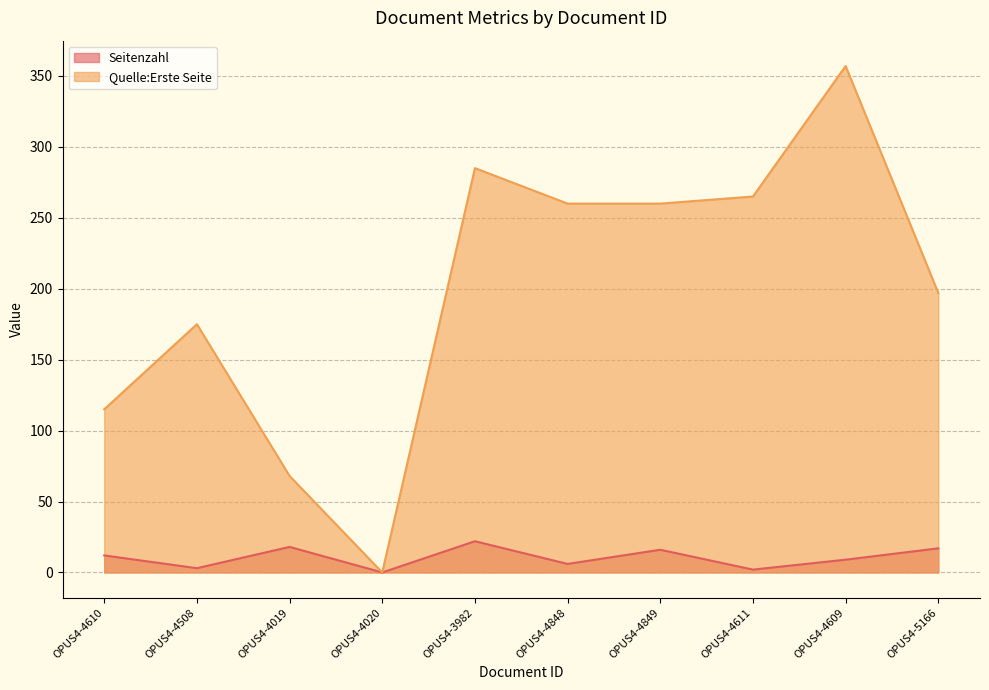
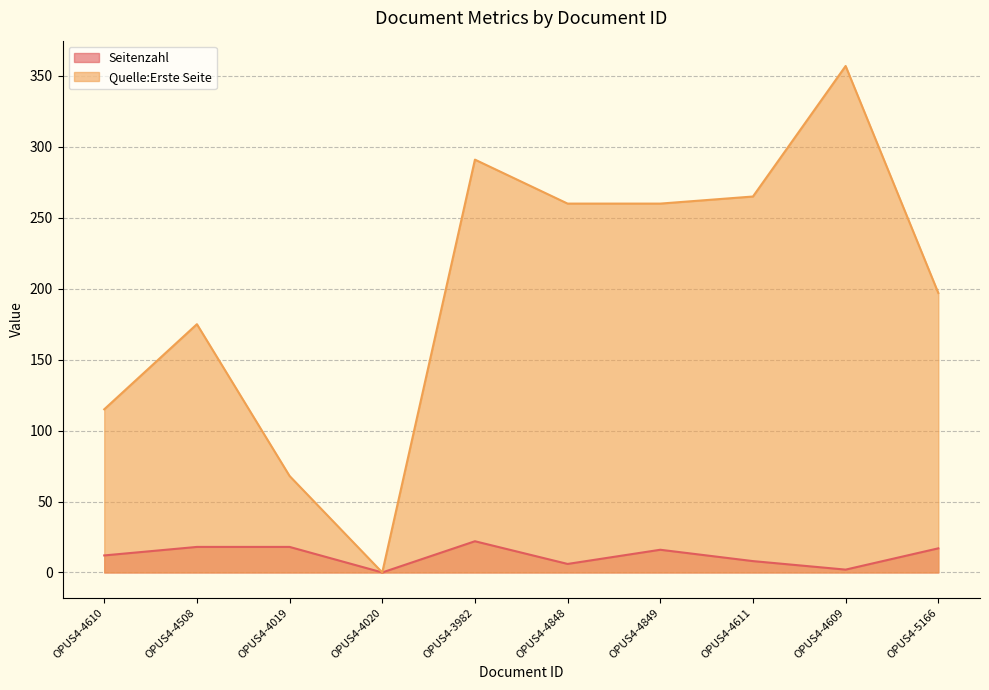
Seitenzahl, OPUS4-4508: 3 -> 18
Quelle:Erste Seite, OPUS4-3982: 285 -> 291
Seitenzahl, OPUS4-4611: 2 -> 8
Seitenzahl, OPUS4-4609: 9 -> 2
